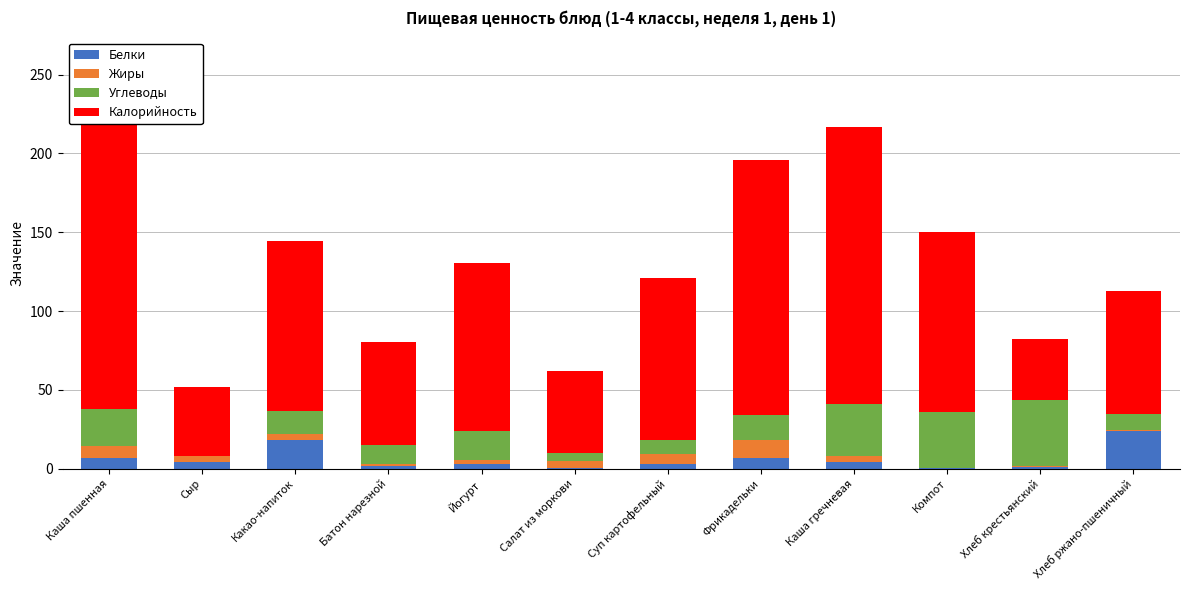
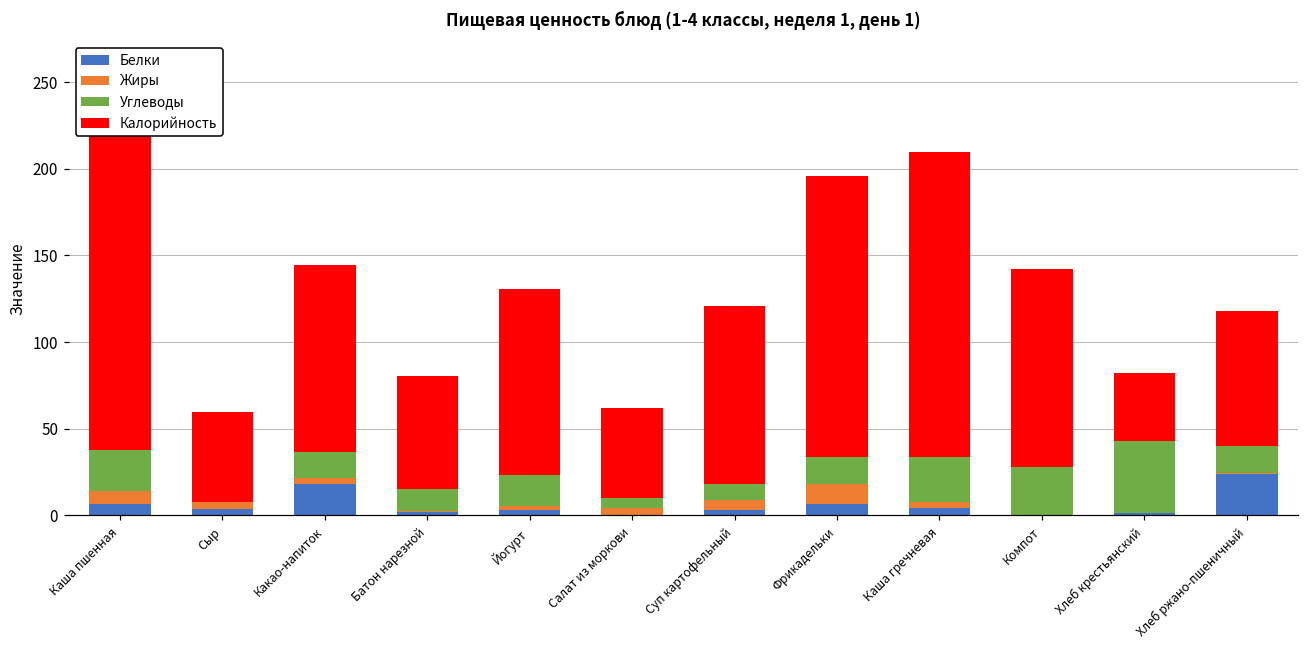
Калорийность, Сыр: 44 -> 52
Углеводы, Каша гречневая: 33 -> 26
Углеводы, Компот: 36 -> 28
Углеводы, Хлеб ржано-пшеничный: 10 -> 16
